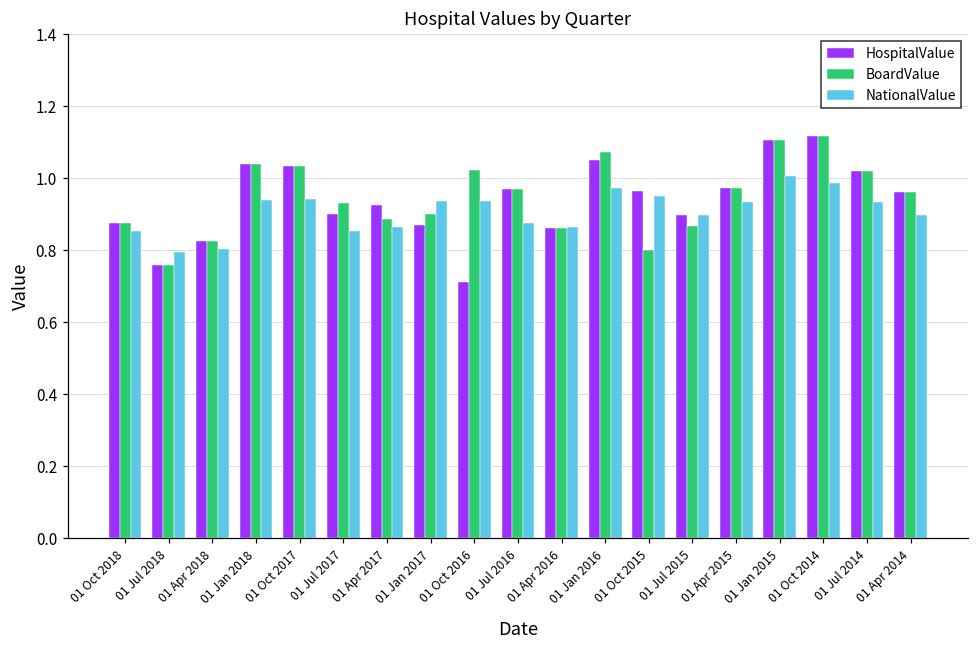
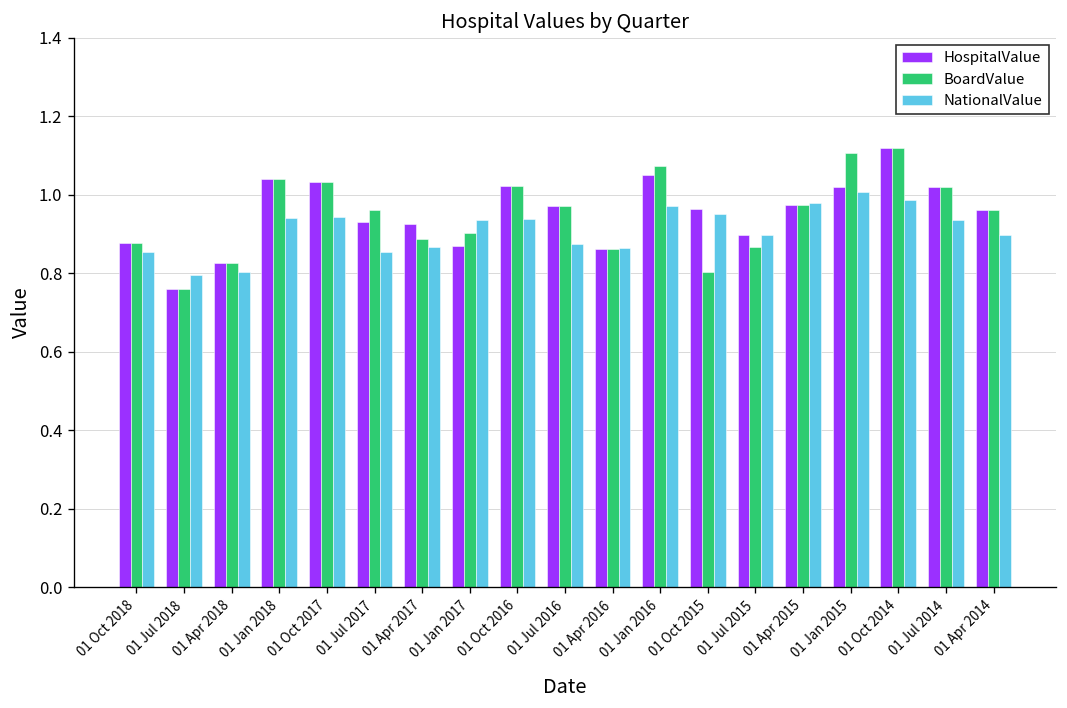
HospitalValue, 01 Jul 2017: 0.90 -> 0.93
BoardValue, 01 Jul 2017: 0.93 -> 0.96
HospitalValue, 01 Oct 2016: 0.71 -> 1.02
NationalValue, 01 Apr 2015: 0.94 -> 0.98
HospitalValue, 01 Jan 2015: 1.11 -> 1.02
